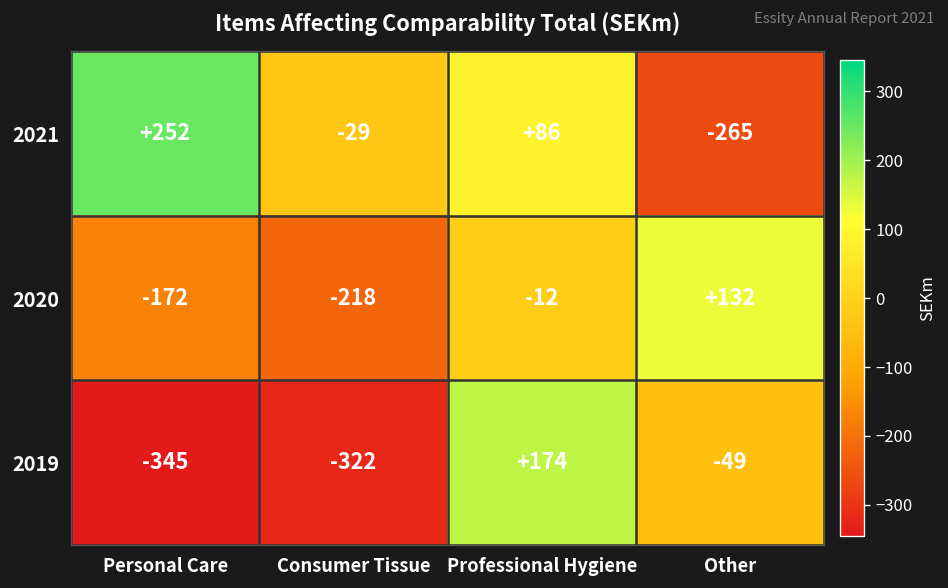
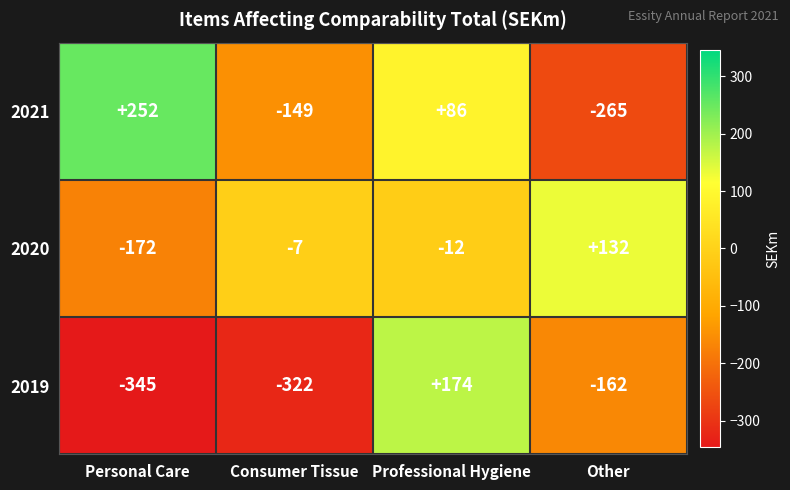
2021, Consumer Tissue: -29 -> -149
2020, Consumer Tissue: -218 -> -7
2019, Other: -49 -> -162
